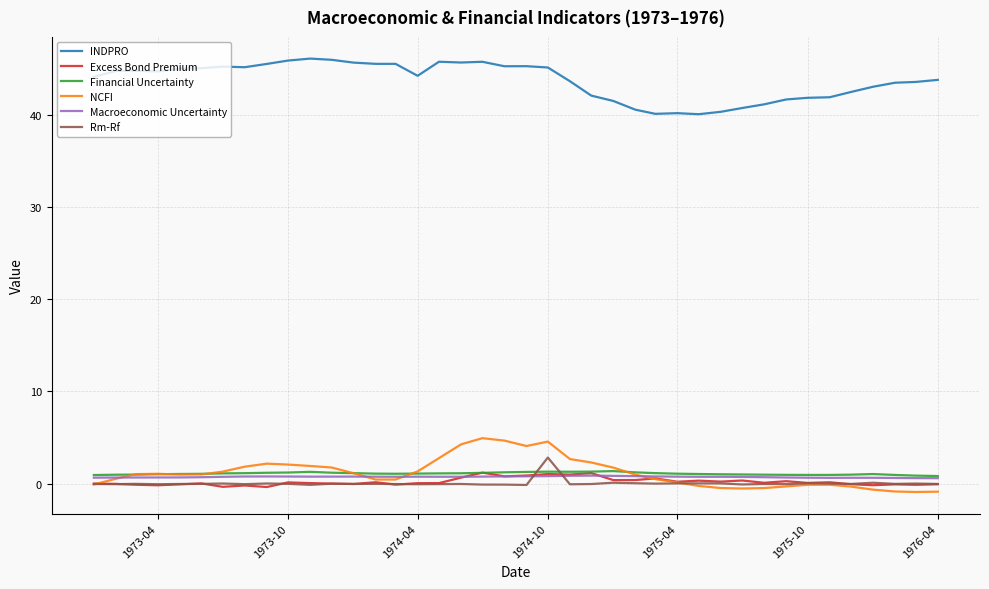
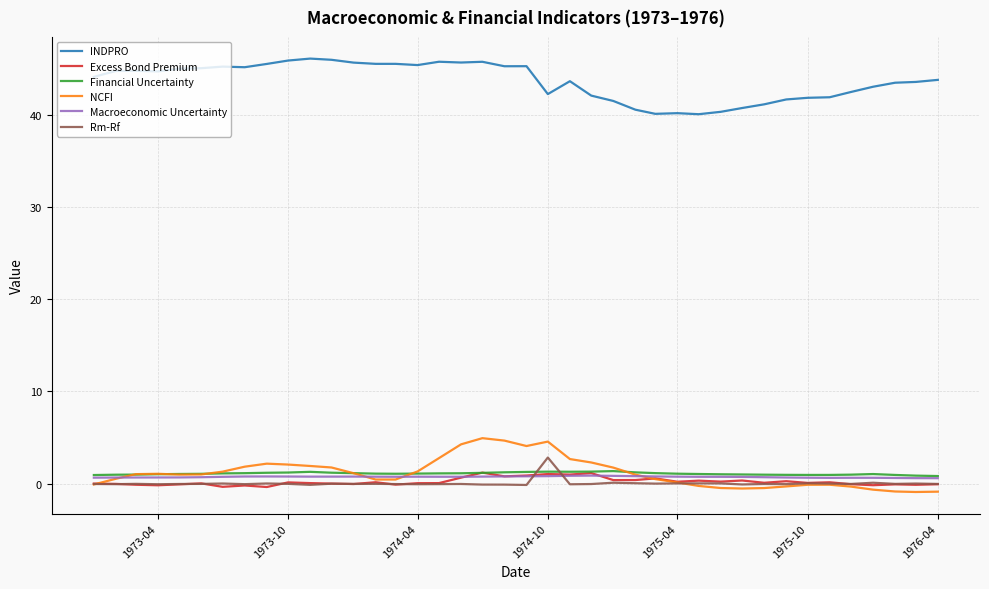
INDPRO, 1974-04: 44 -> 45
INDPRO, 1974-10: 45 -> 42
